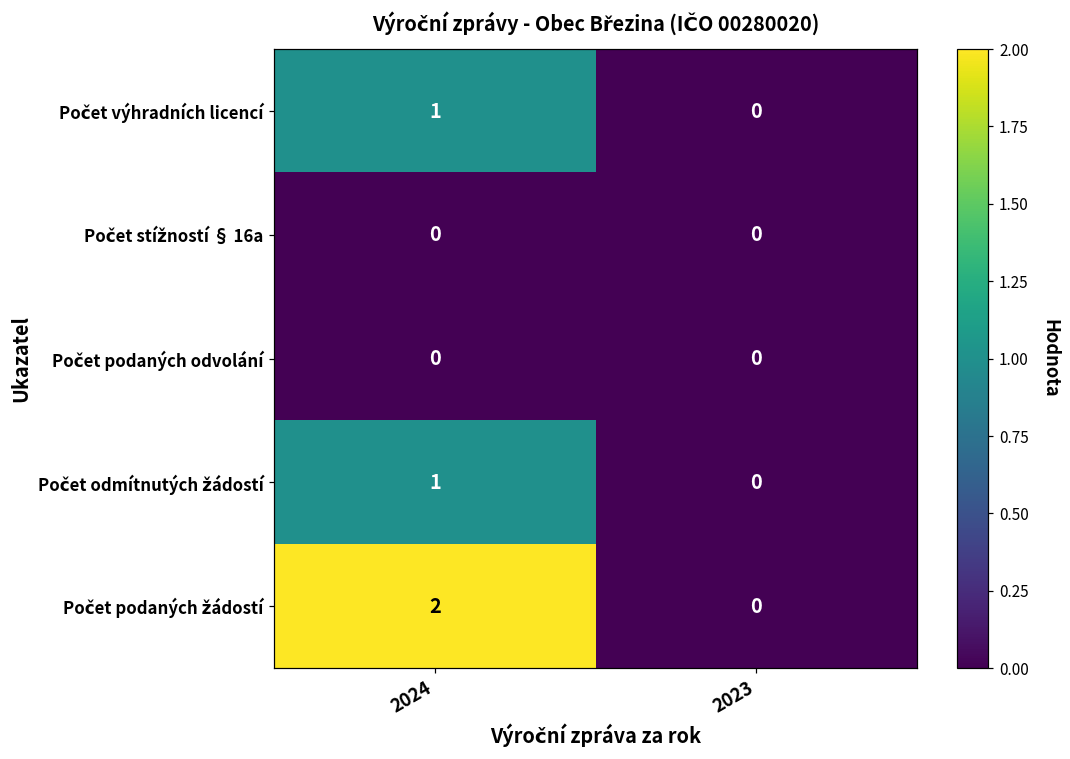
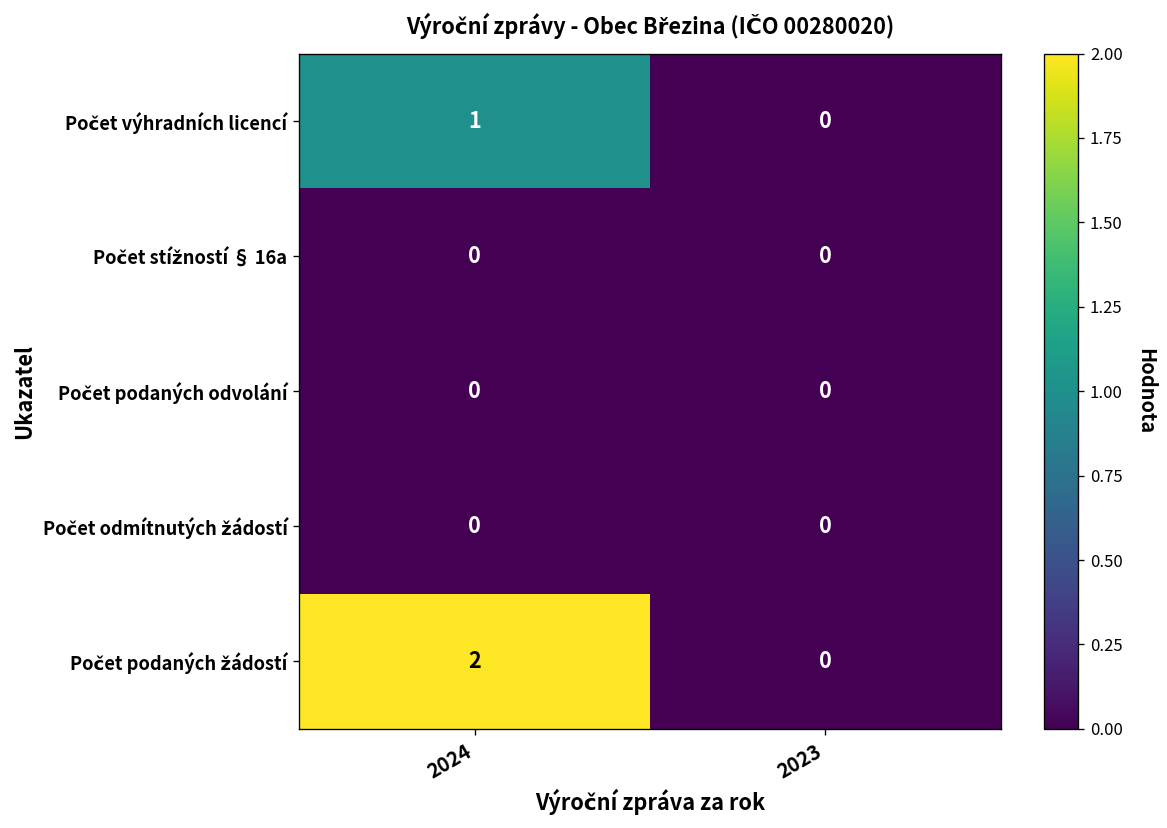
Počet odmítnutých žádostí, 2024: 1 -> 0
